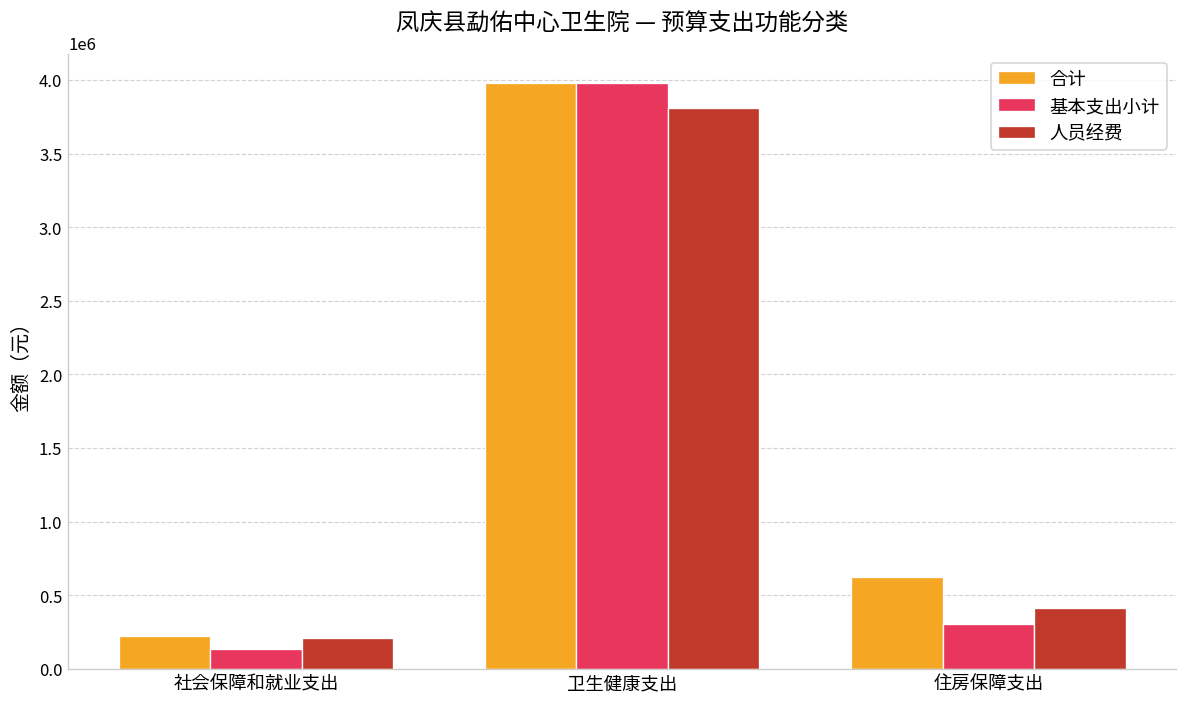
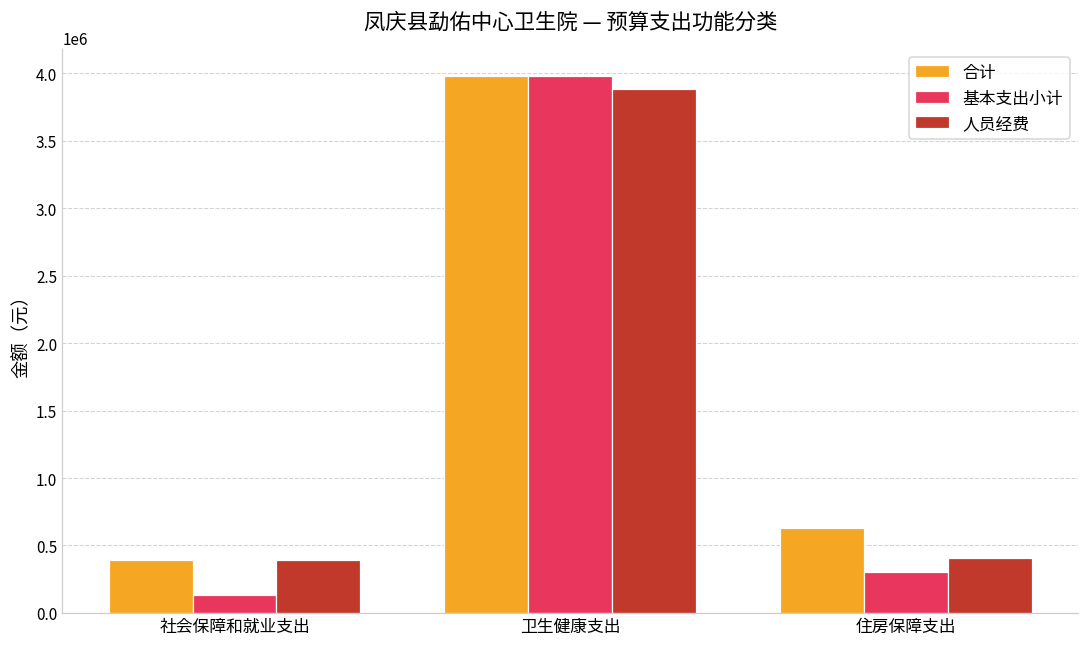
合计, 社会保障和就业支出: 220000 -> 390000
人员经费, 社会保障和就业支出: 210000 -> 390000
人员经费, 卫生健康支出: 3810000 -> 3890000
